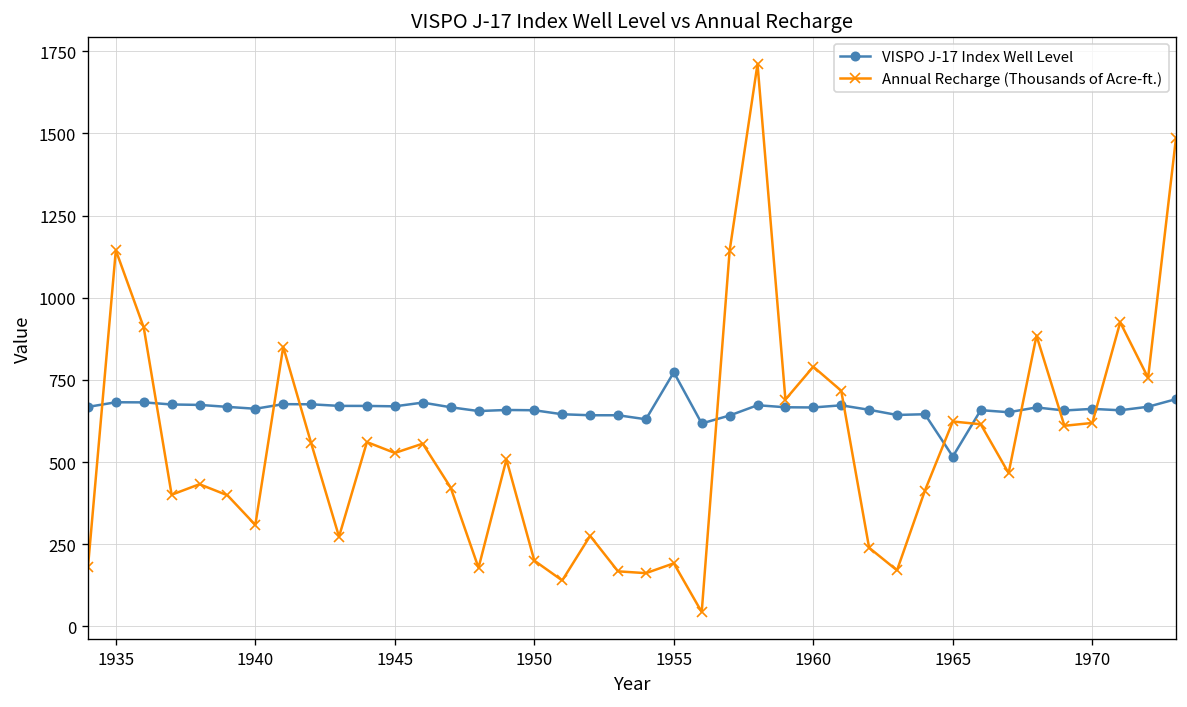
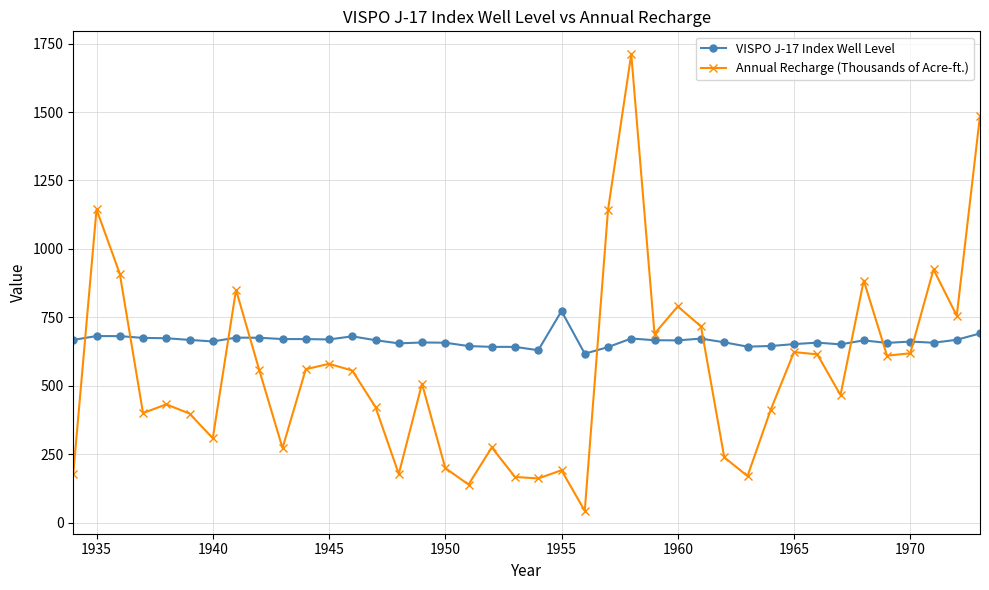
Annual Recharge (Thousands of Acre-ft.), 1945: 530 -> 580
VISPO J-17 Index Well Level, 1965: 520 -> 650
